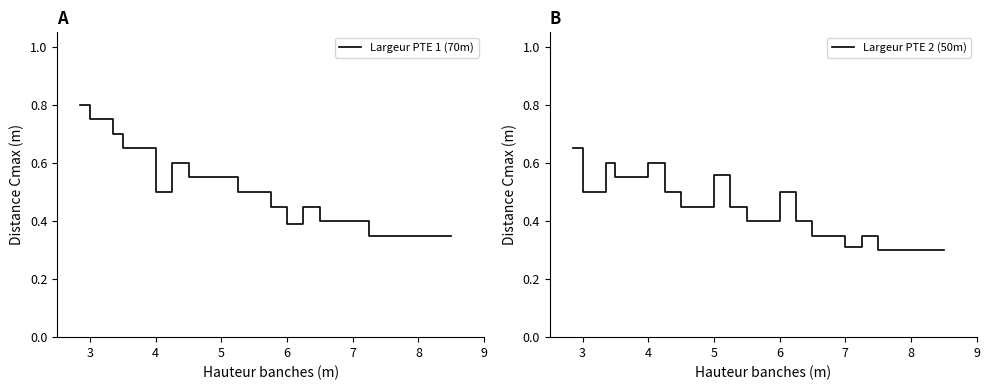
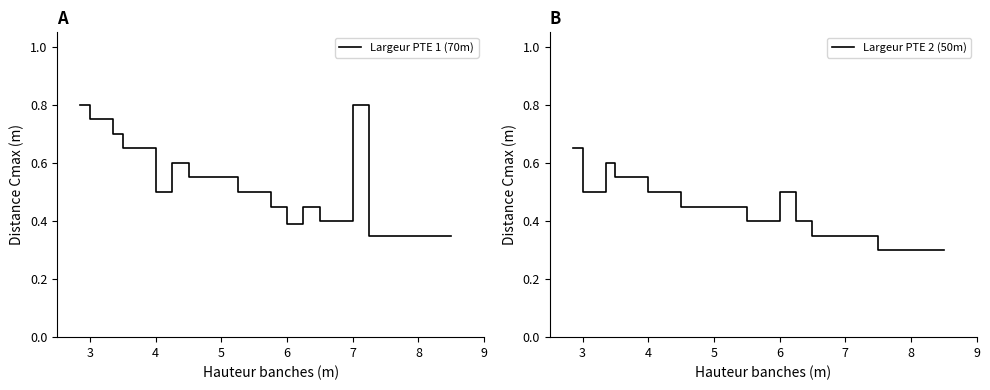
A, 7: 0.4 -> 0.8
B, 4: 0.6 -> 0.5
B, 5: 0.56 -> 0.45
B, 7: 0.31 -> 0.35
